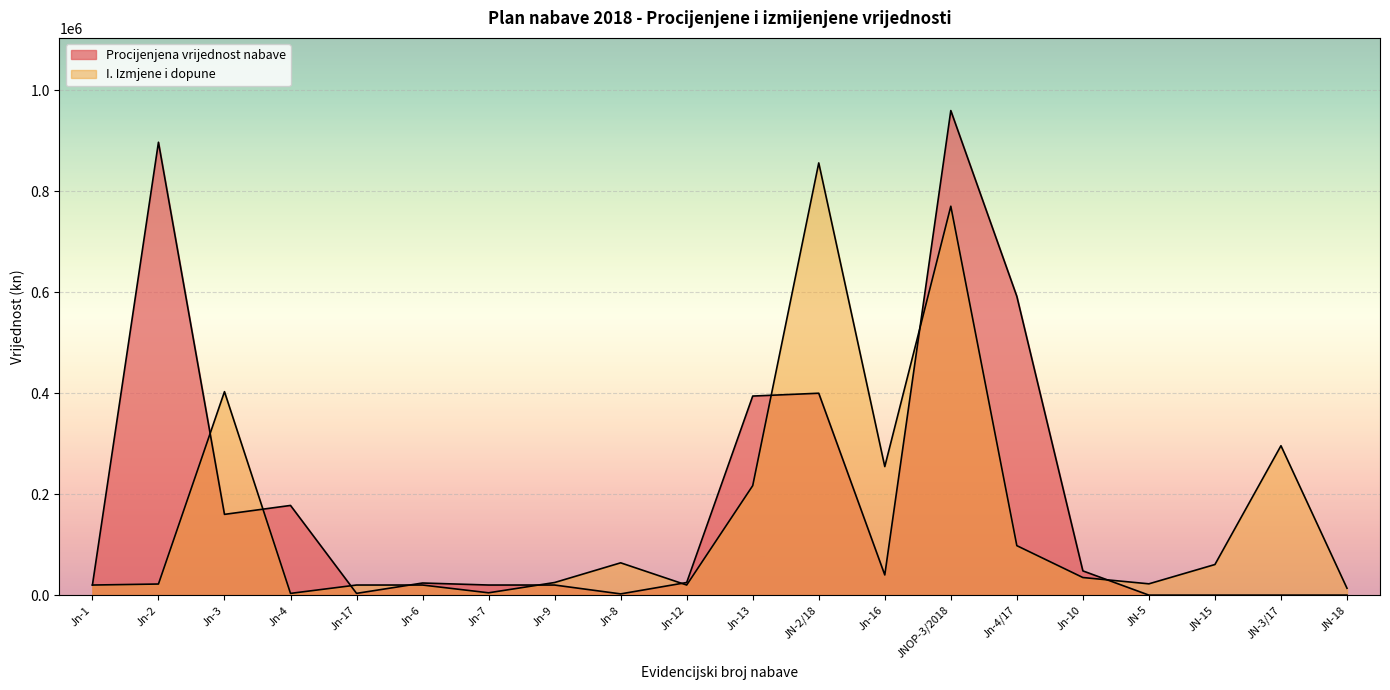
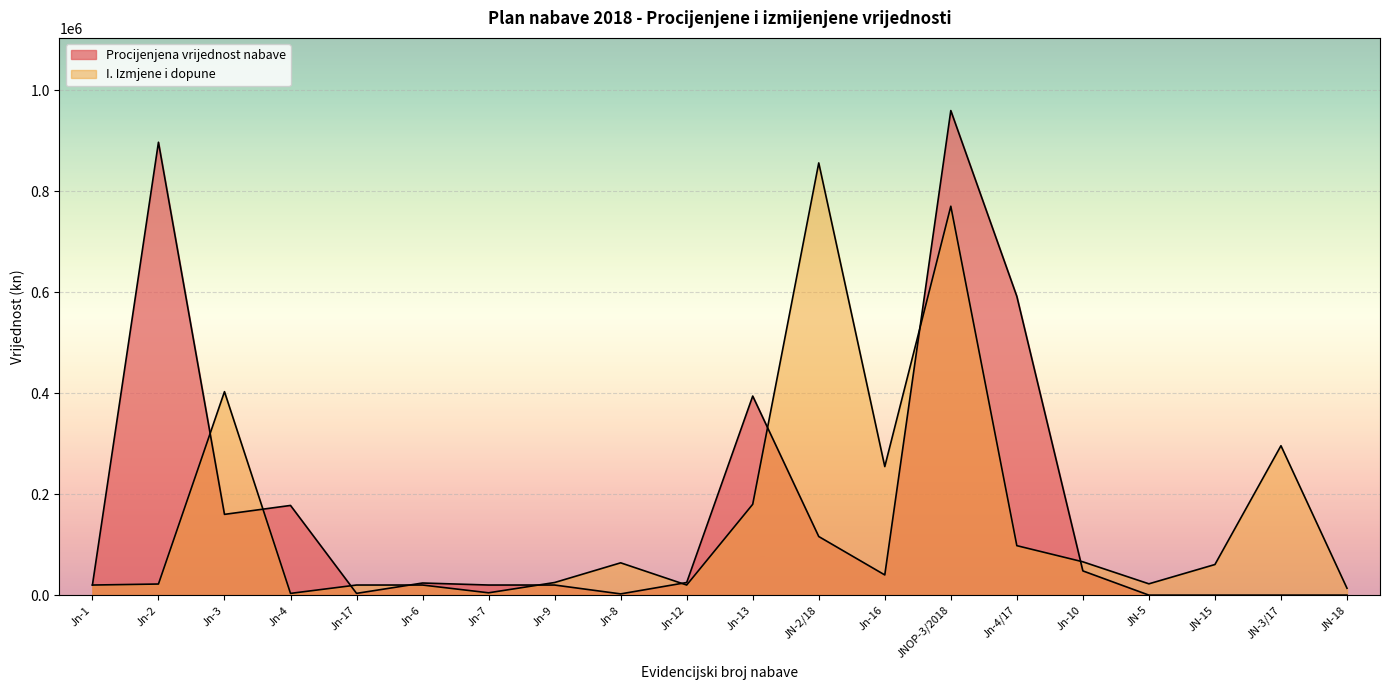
I. Izmjene i dopune, Jn-13: 220000 -> 180000
Procijenjena vrijednost nabave, JN-2/18: 400000 -> 120000
I. Izmjene i dopune, Jn-10: 30000 -> 70000
